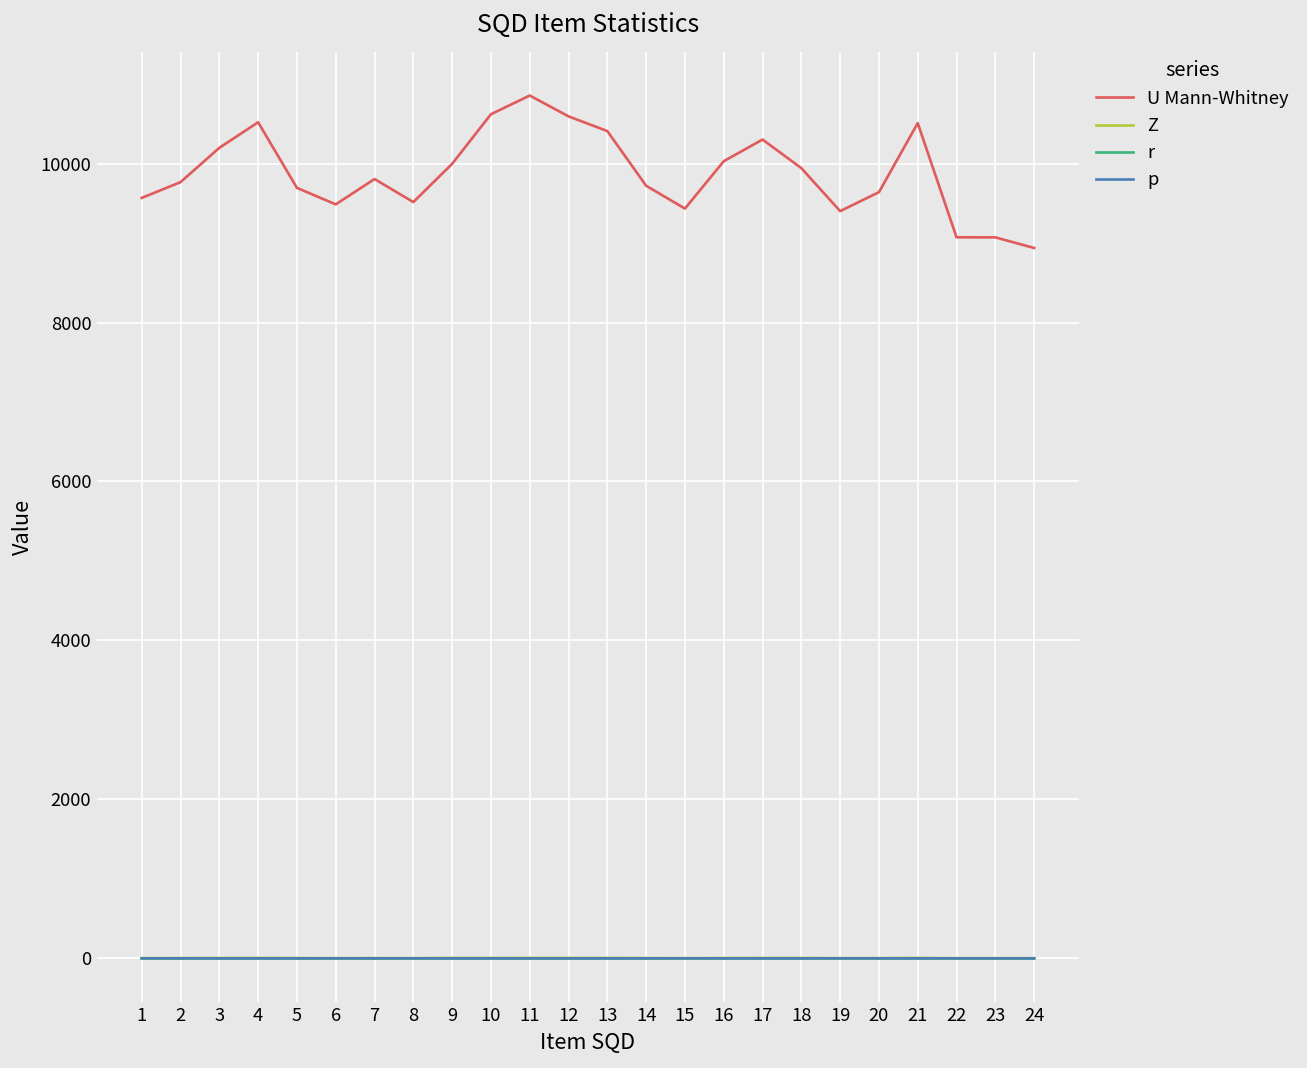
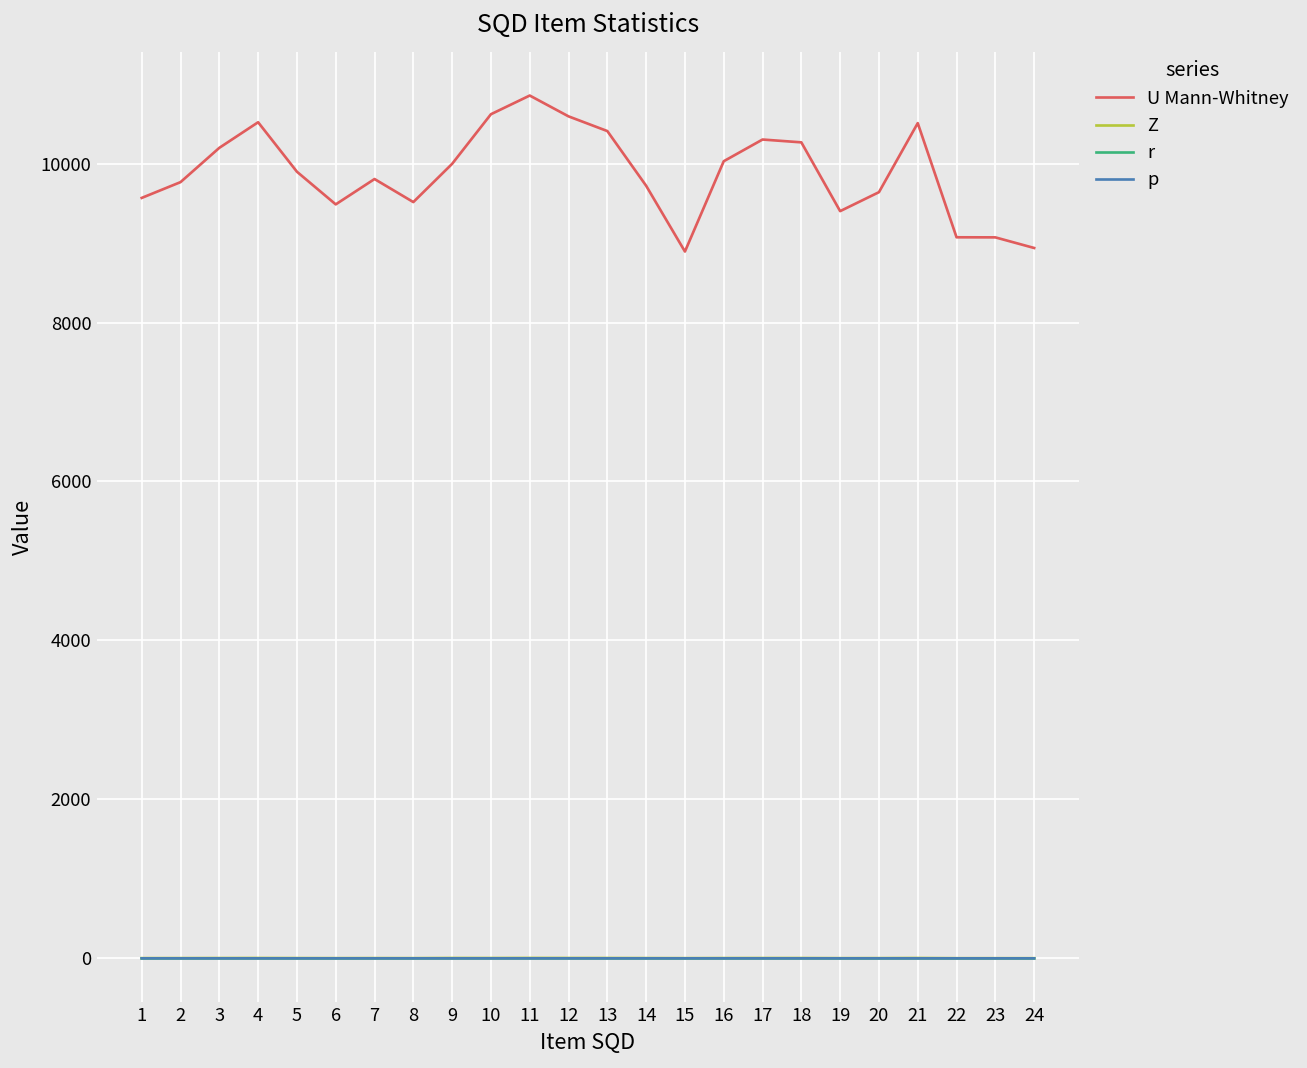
U Mann-Whitney, 5: 9700 -> 9900
U Mann-Whitney, 15: 9400 -> 8900
U Mann-Whitney, 18: 9900 -> 10300
